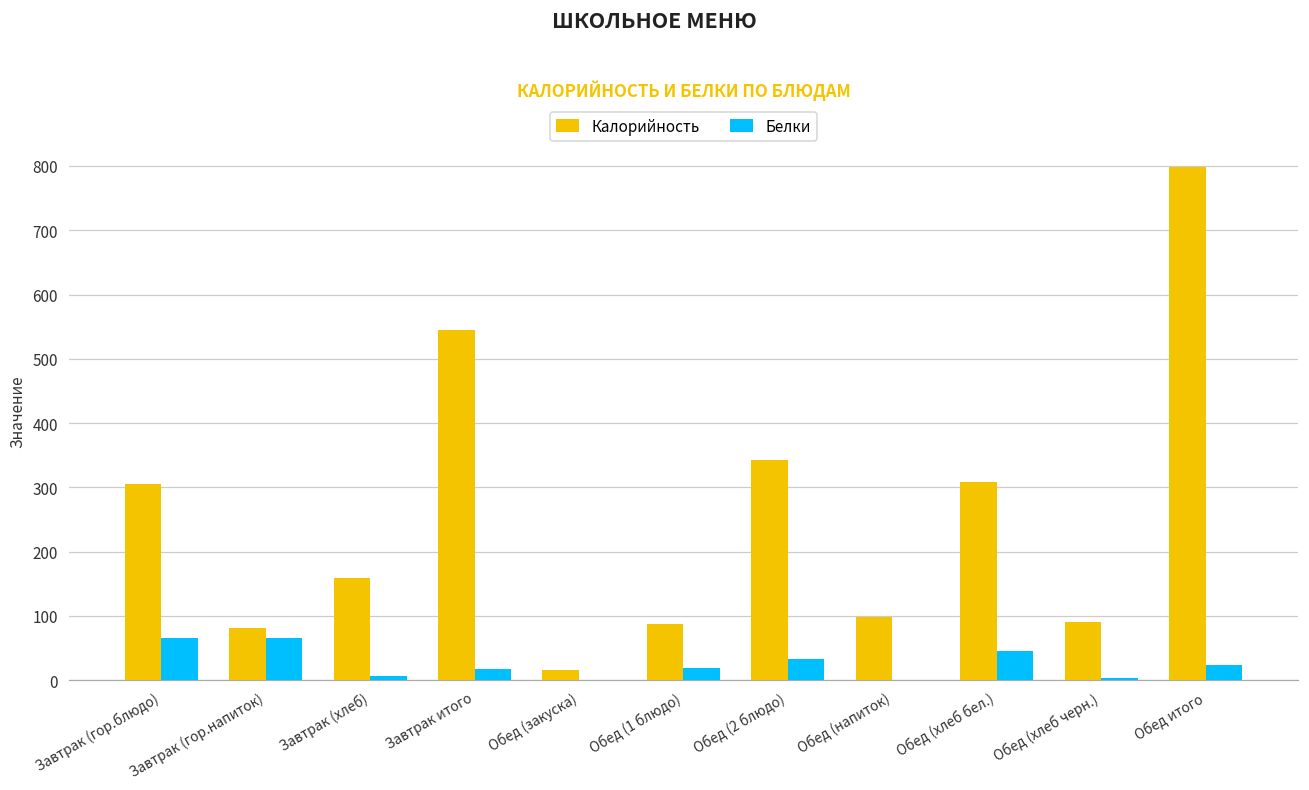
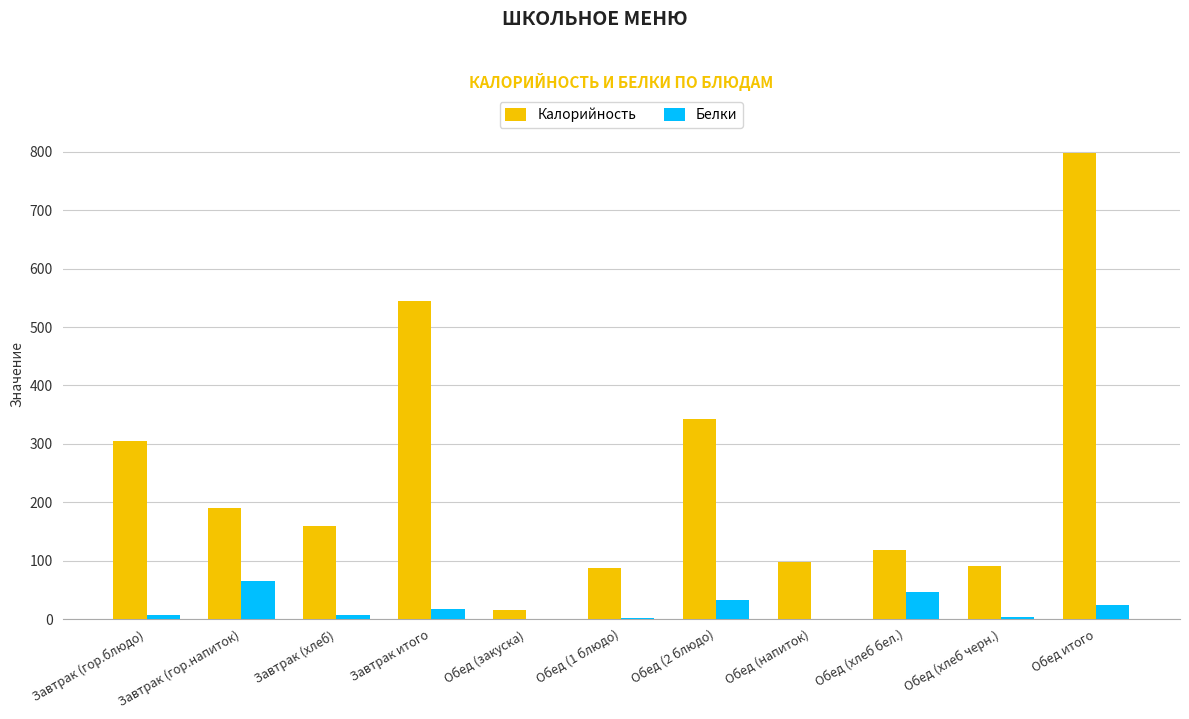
Белки, Завтрак (гор.блюдо): 70 -> 10
Калорийность, Завтрак (гор.напиток): 80 -> 190
Белки, Обед (1 блюдо): 20 -> 0
Калорийность, Обед (хлеб бел.): 310 -> 120
